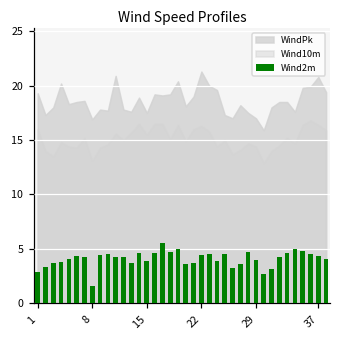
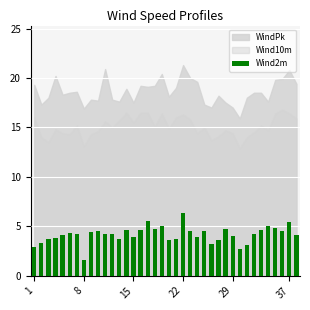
Wind2m, 22: 4 -> 6
Wind2m, 37: 4 -> 5
